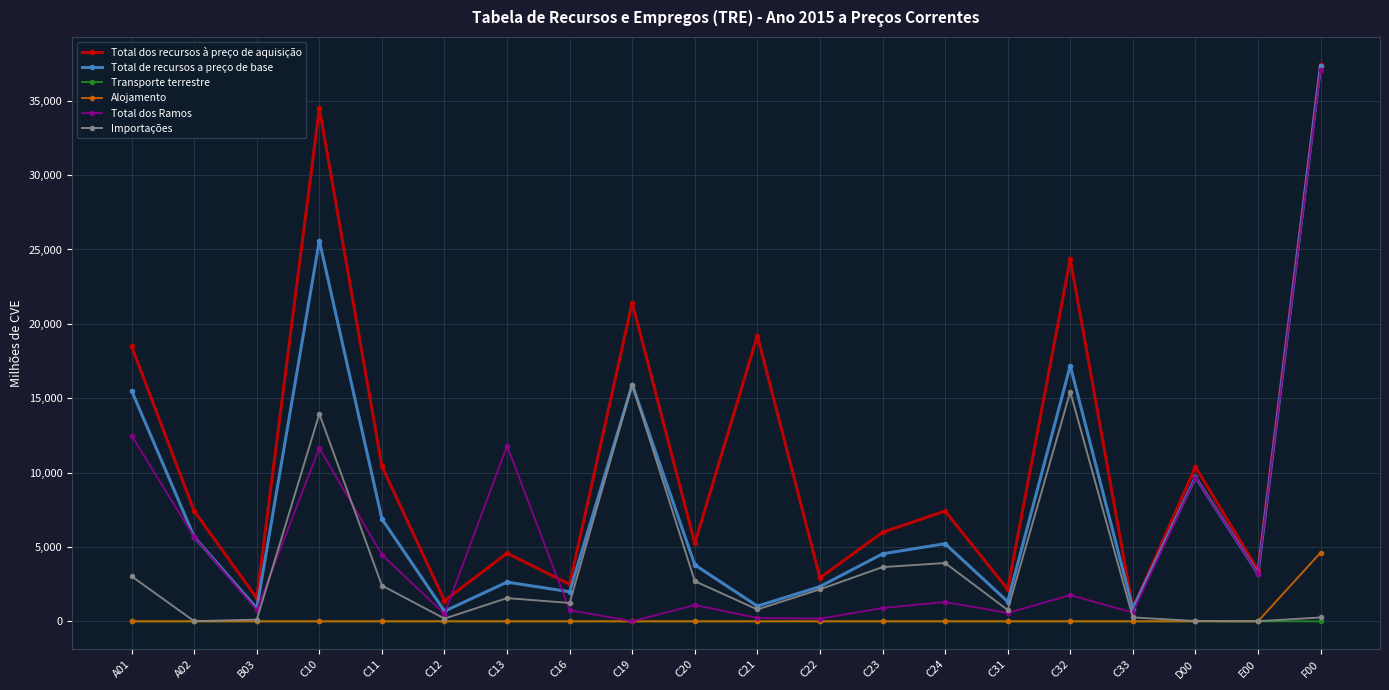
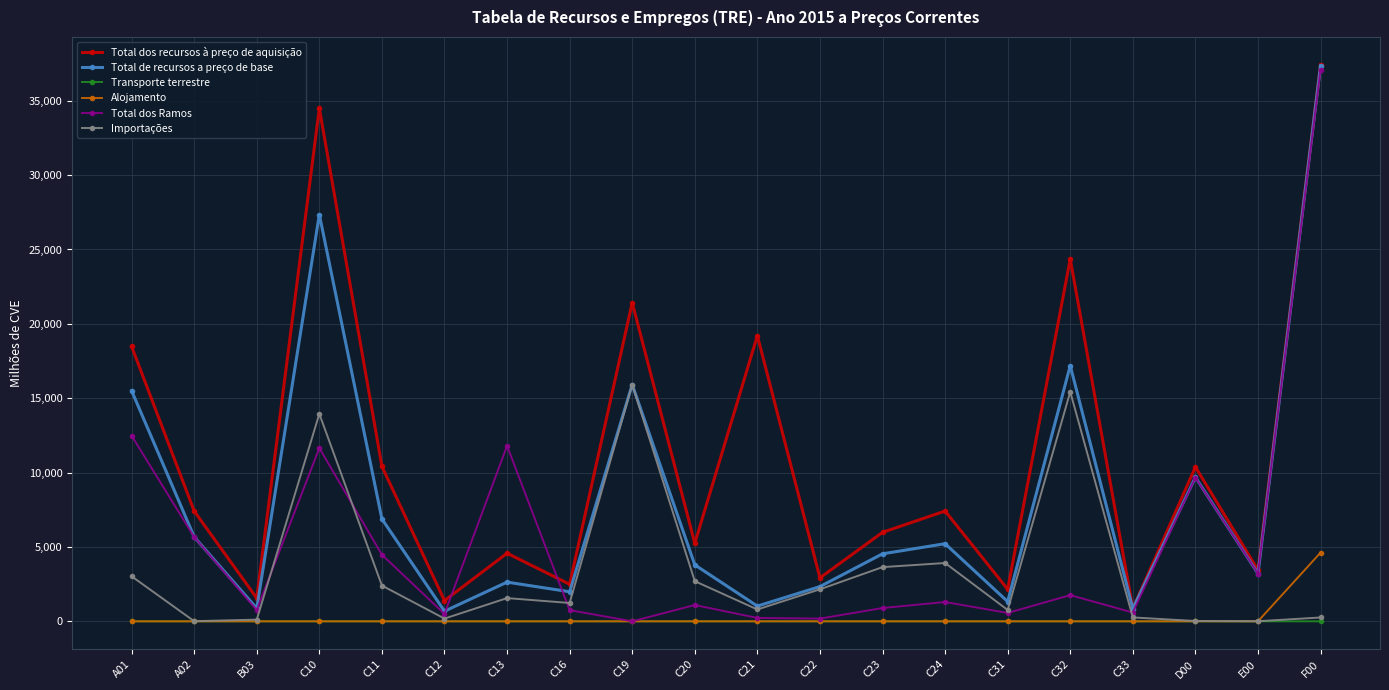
Total de recursos a preço de base, C10: 25,600 -> 27,400
